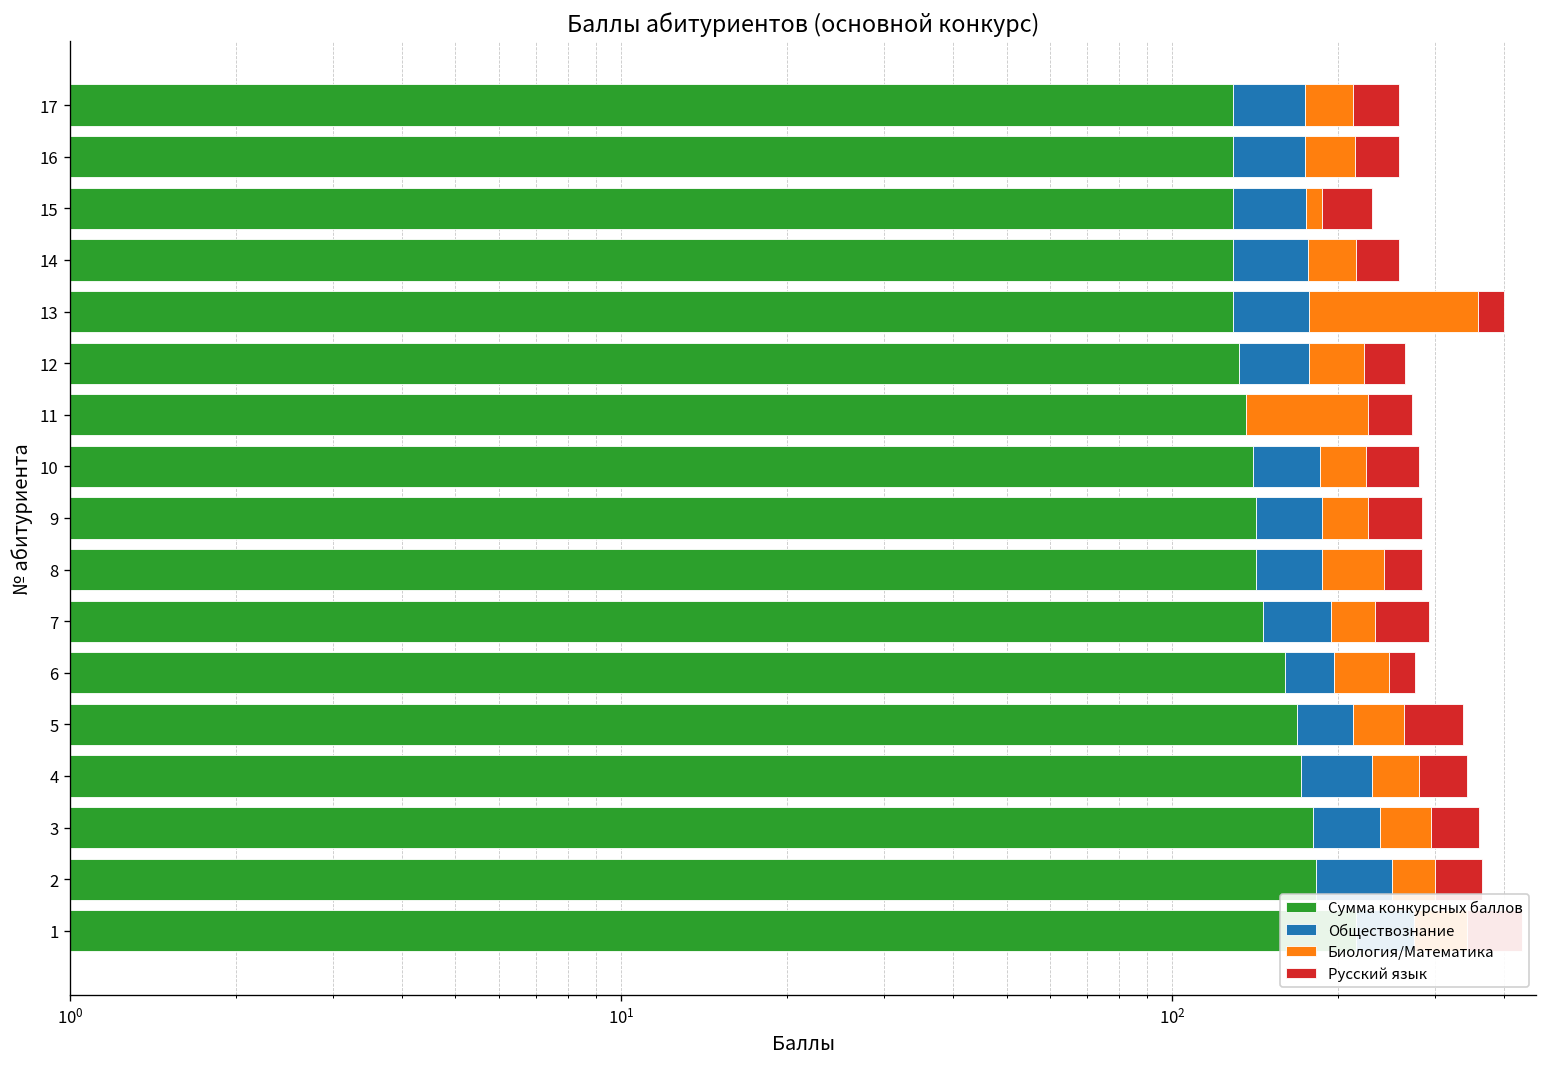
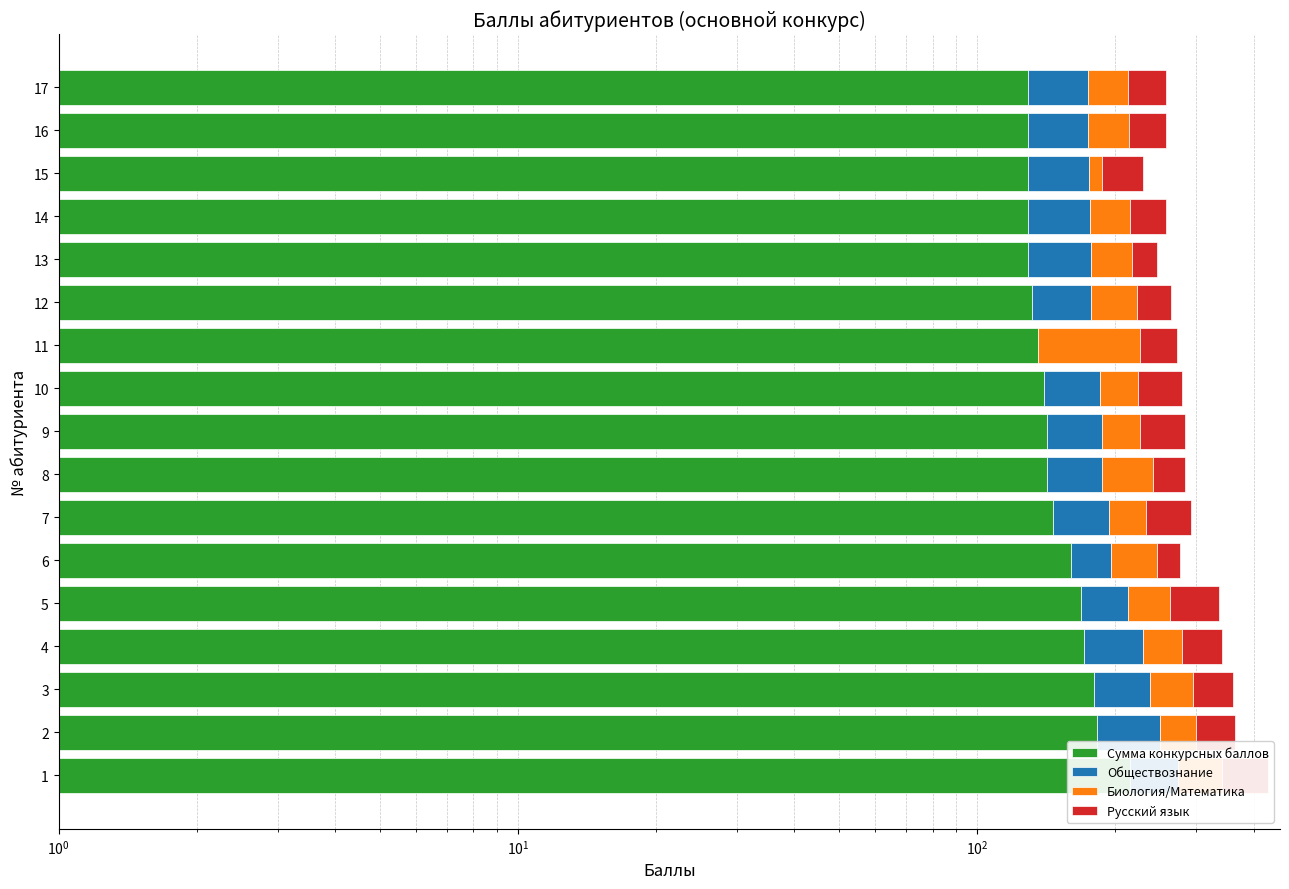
Биология/Математика, 13: 182 -> 40
Русский язык, 13: 41 -> 29
